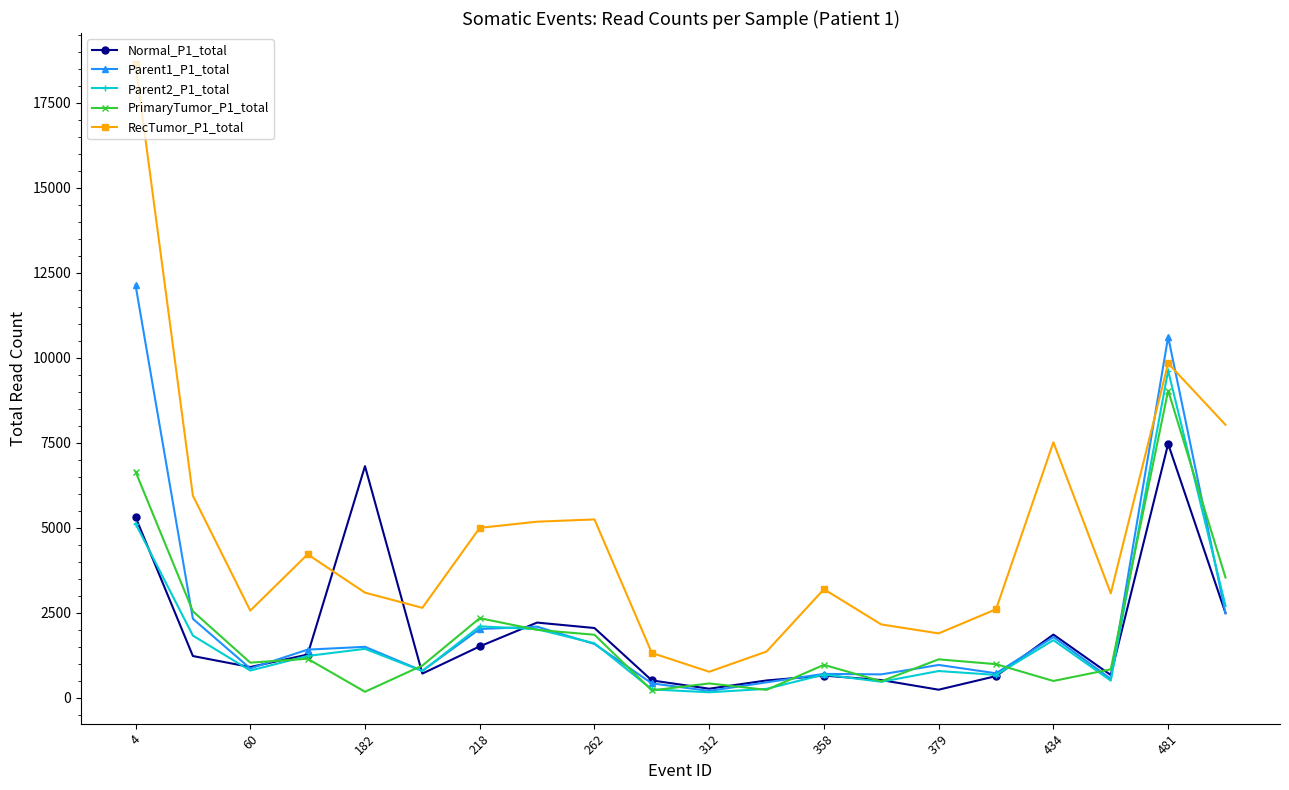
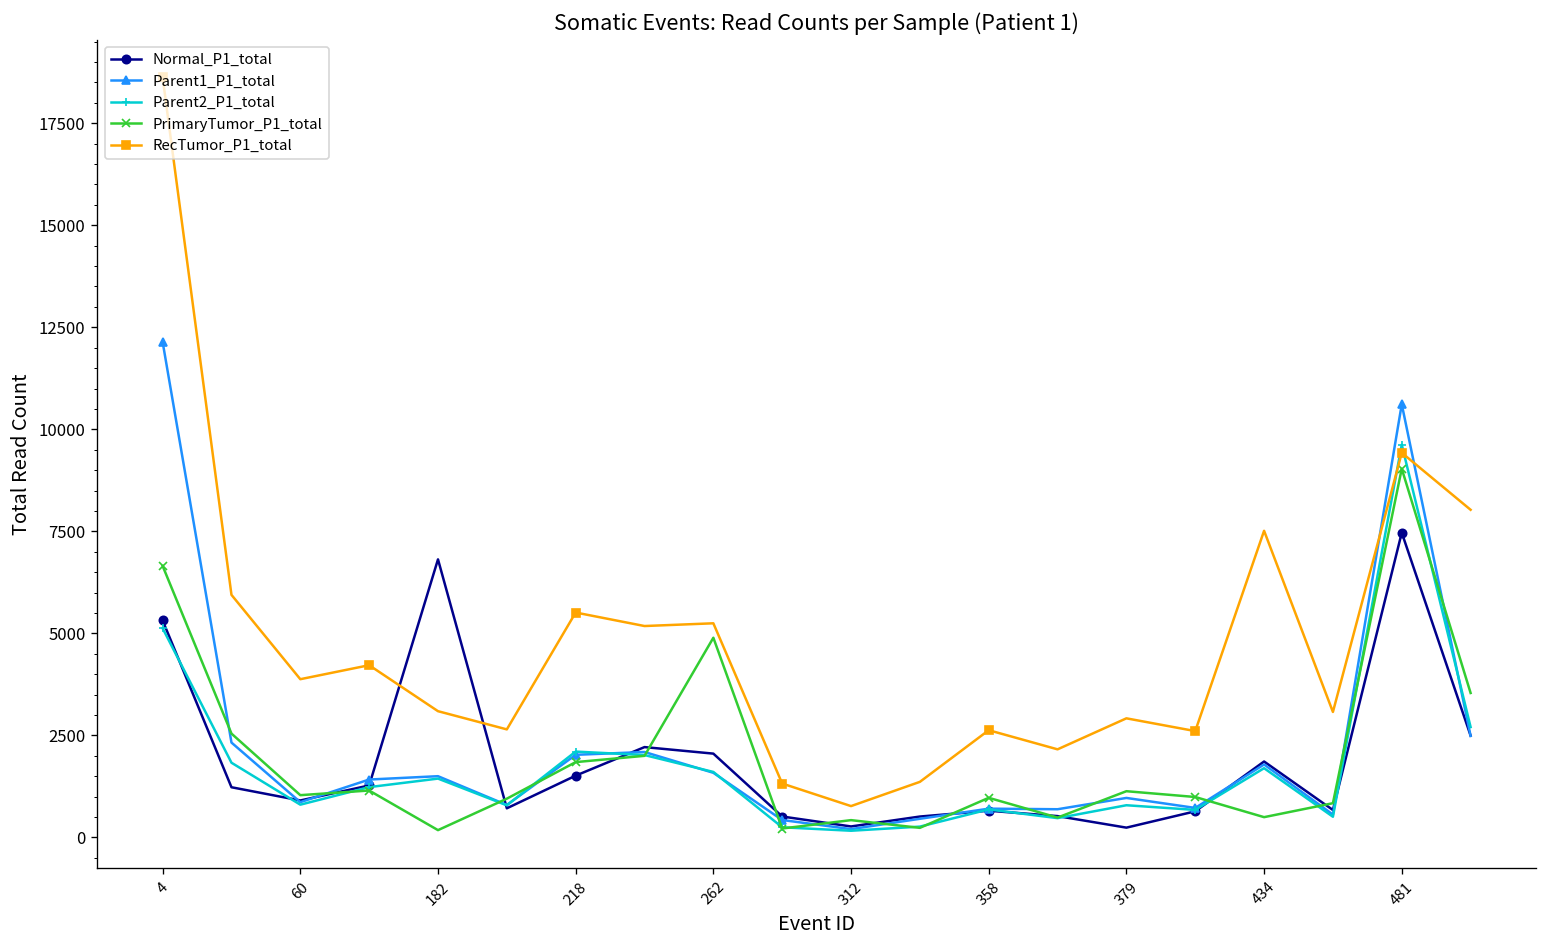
RecTumor_P1_total, 60: 2600 -> 3900
PrimaryTumor_P1_total, 218: 2300 -> 1800
RecTumor_P1_total, 218: 5000 -> 5500
PrimaryTumor_P1_total, 262: 1900 -> 4900
RecTumor_P1_total, 358: 3200 -> 2600
RecTumor_P1_total, 379: 1900 -> 2900
RecTumor_P1_total, 481: 9800 -> 9400
